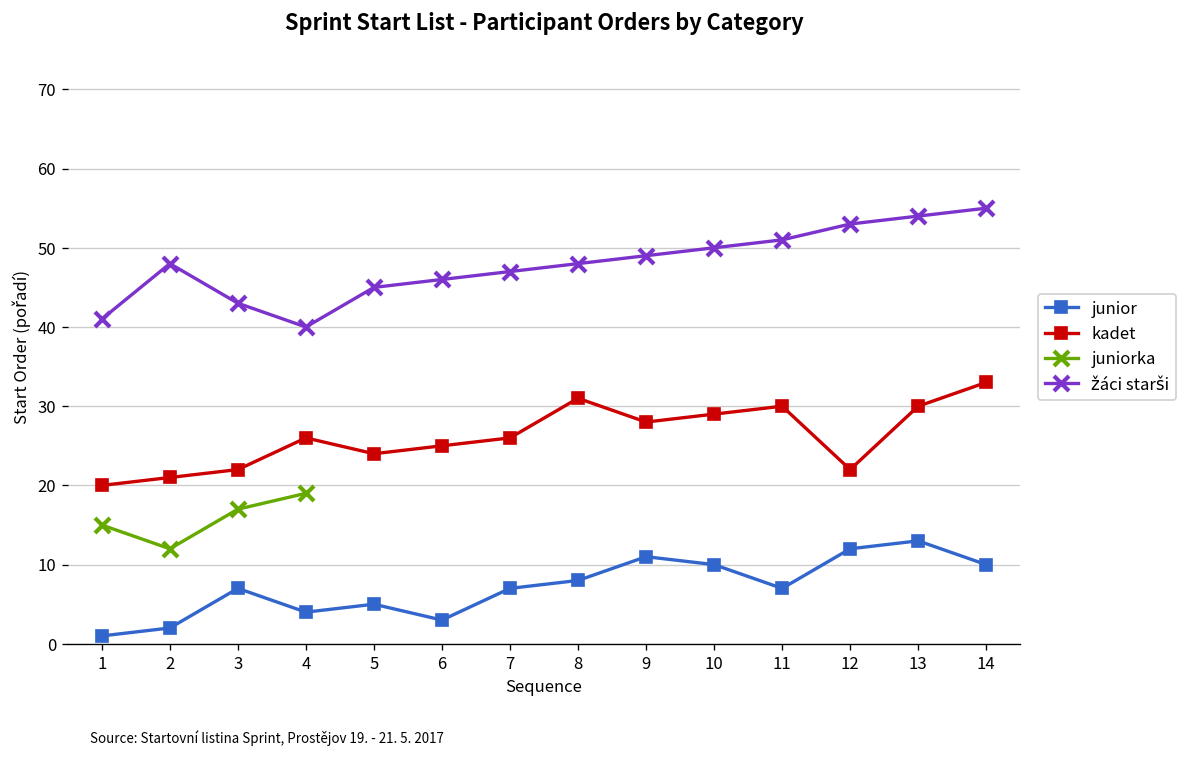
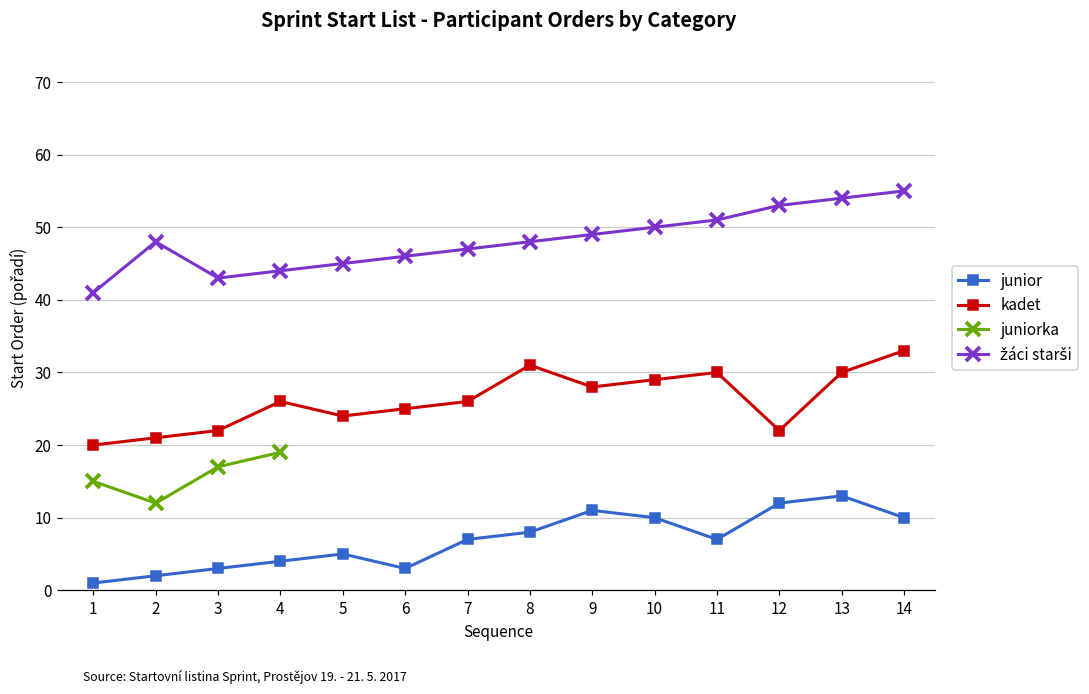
junior, 3: 7 -> 3
žáci starši, 4: 40 -> 44
